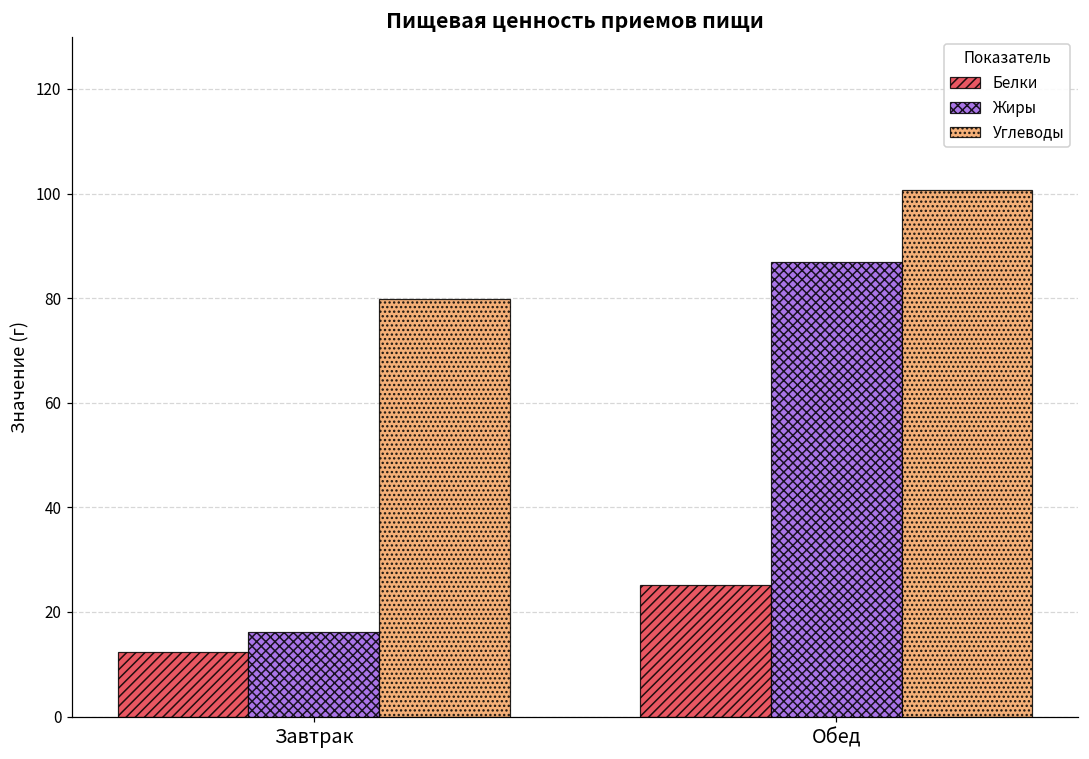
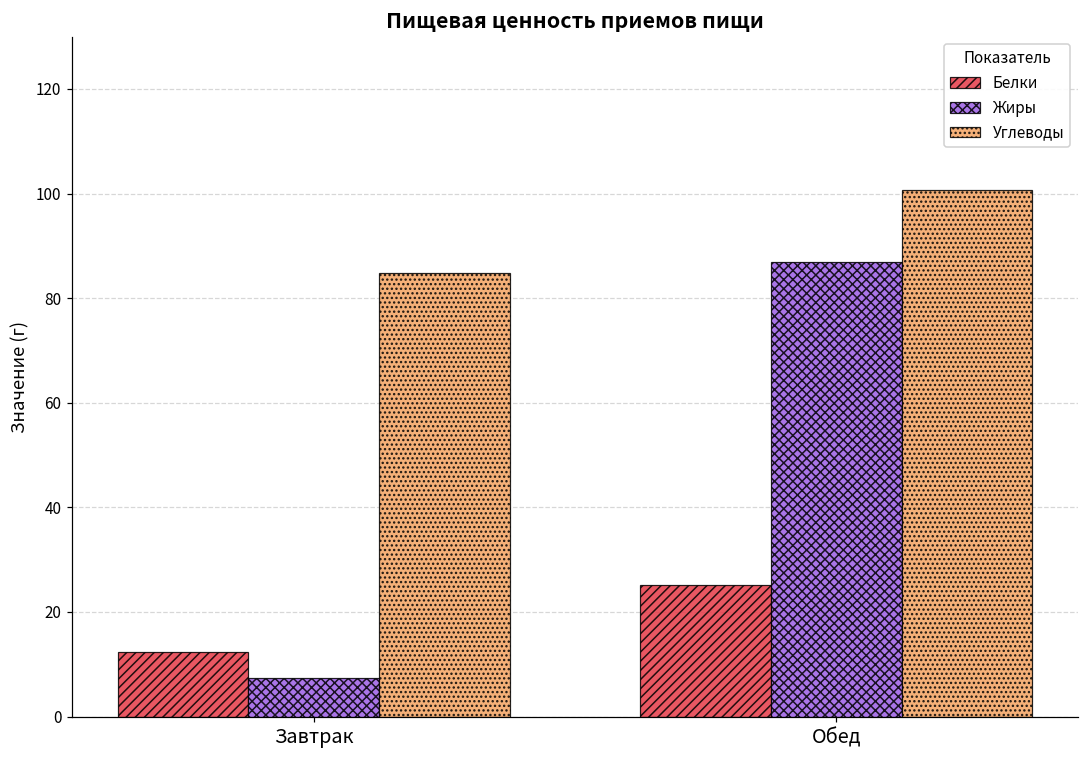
Жиры, Завтрак: 16 -> 7
Углеводы, Завтрак: 80 -> 85
